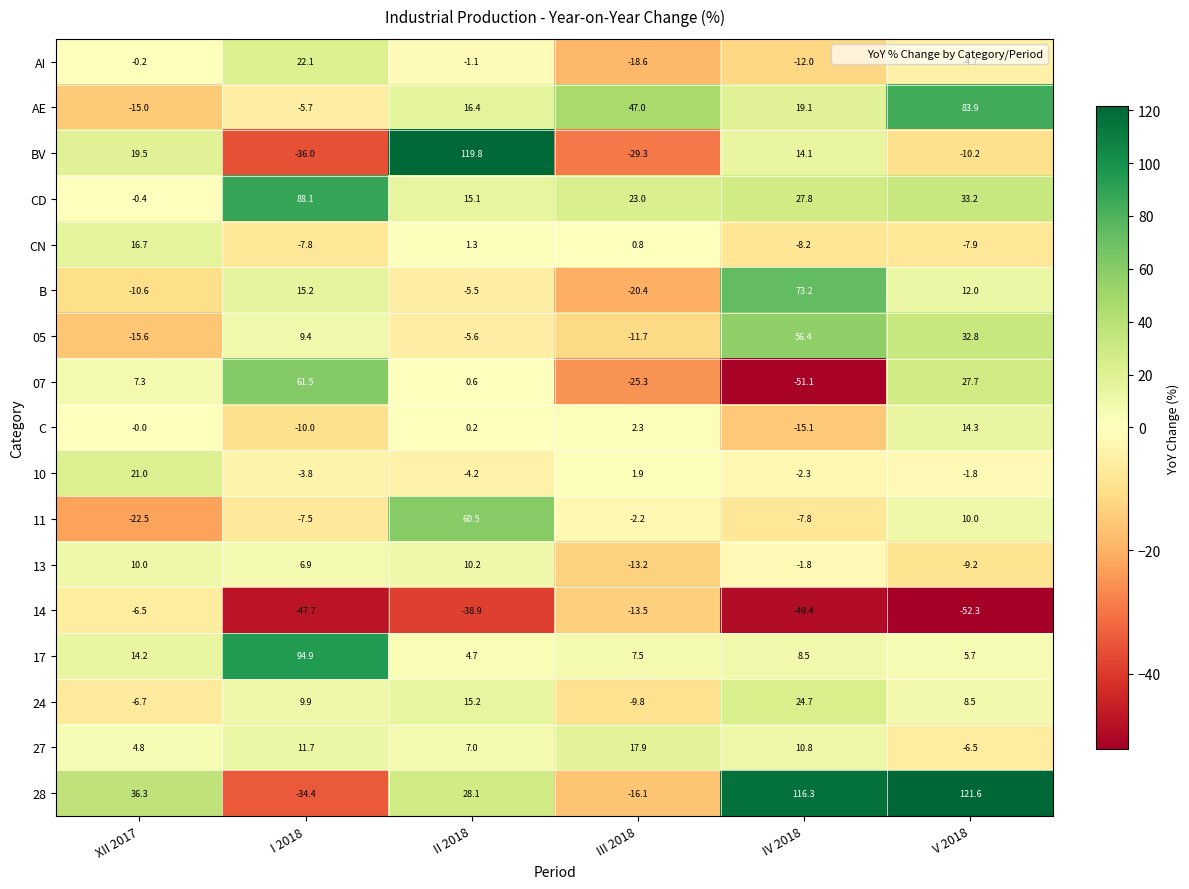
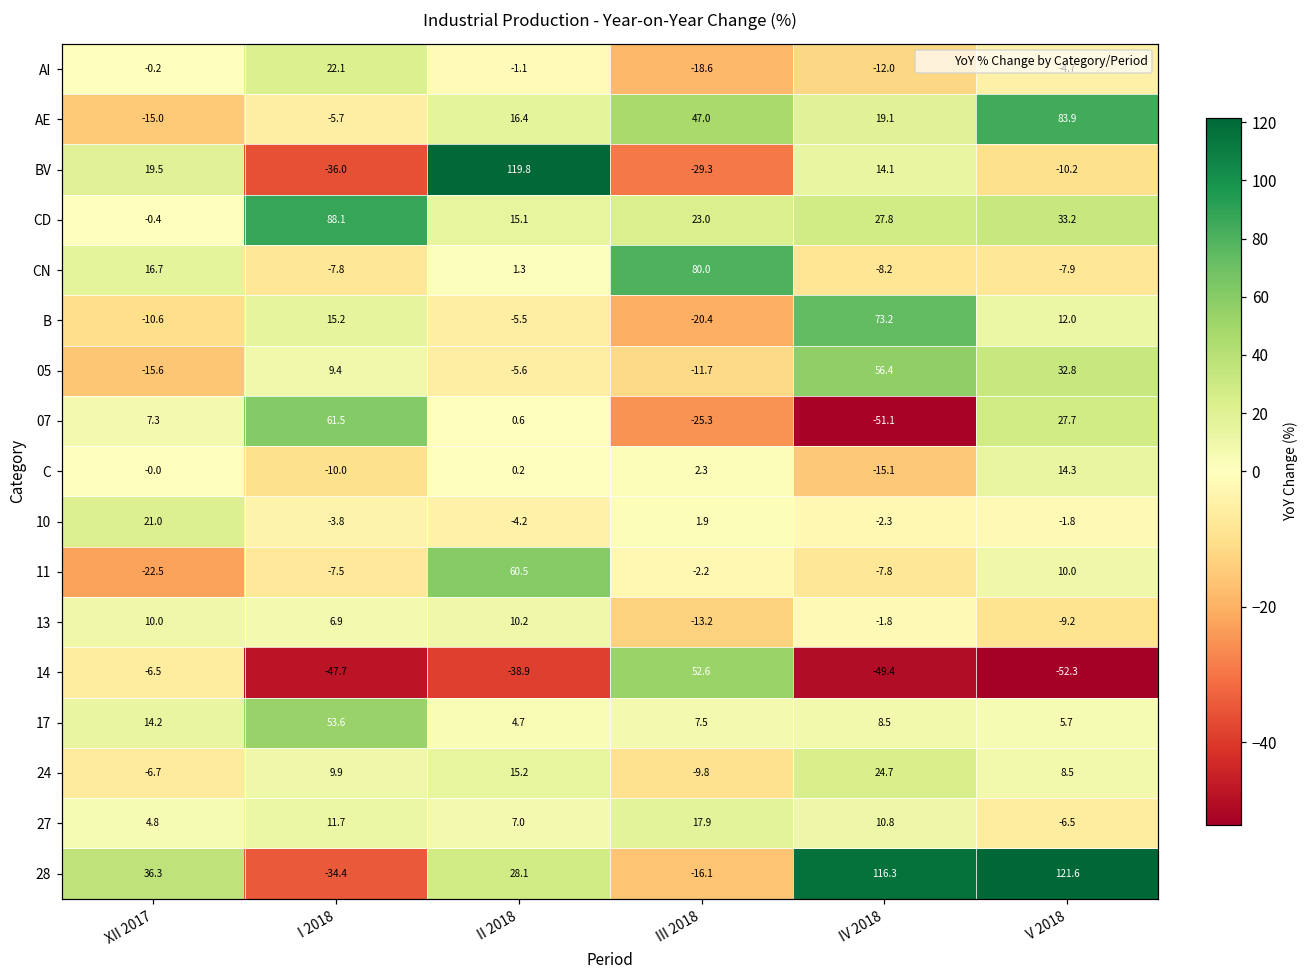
CN, III 2018: 0.8 -> 80.0
14, III 2018: -13.5 -> 52.6
17, I 2018: 94.9 -> 53.6
